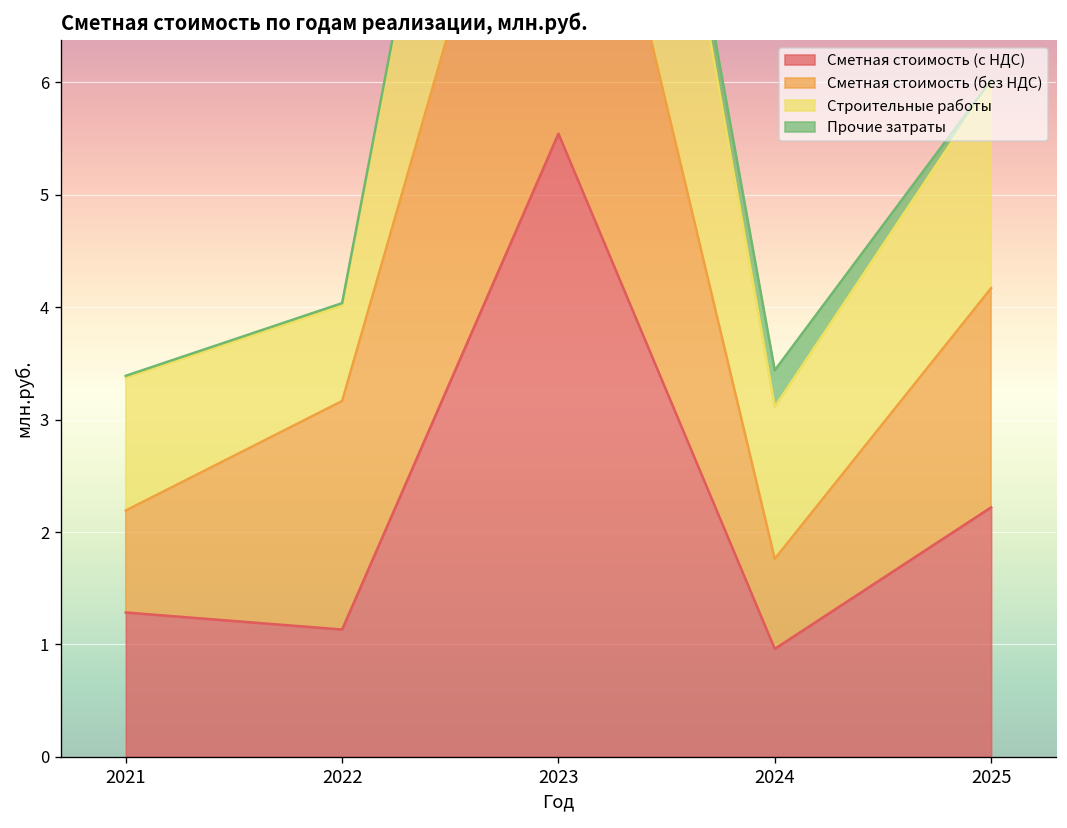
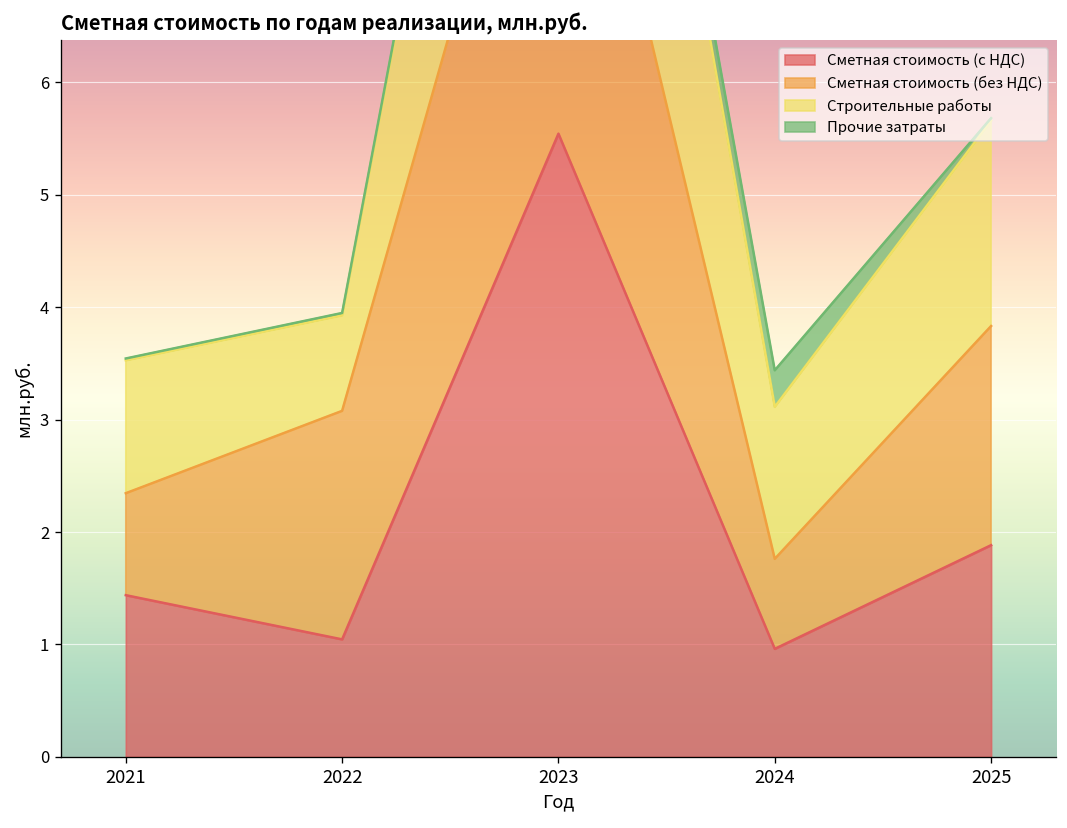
Сметная стоимость (с НДС), 2021: 1.3 -> 1.4
Сметная стоимость (с НДС), 2022: 1.1 -> 1.0
Сметная стоимость (с НДС), 2025: 2.2 -> 1.9
